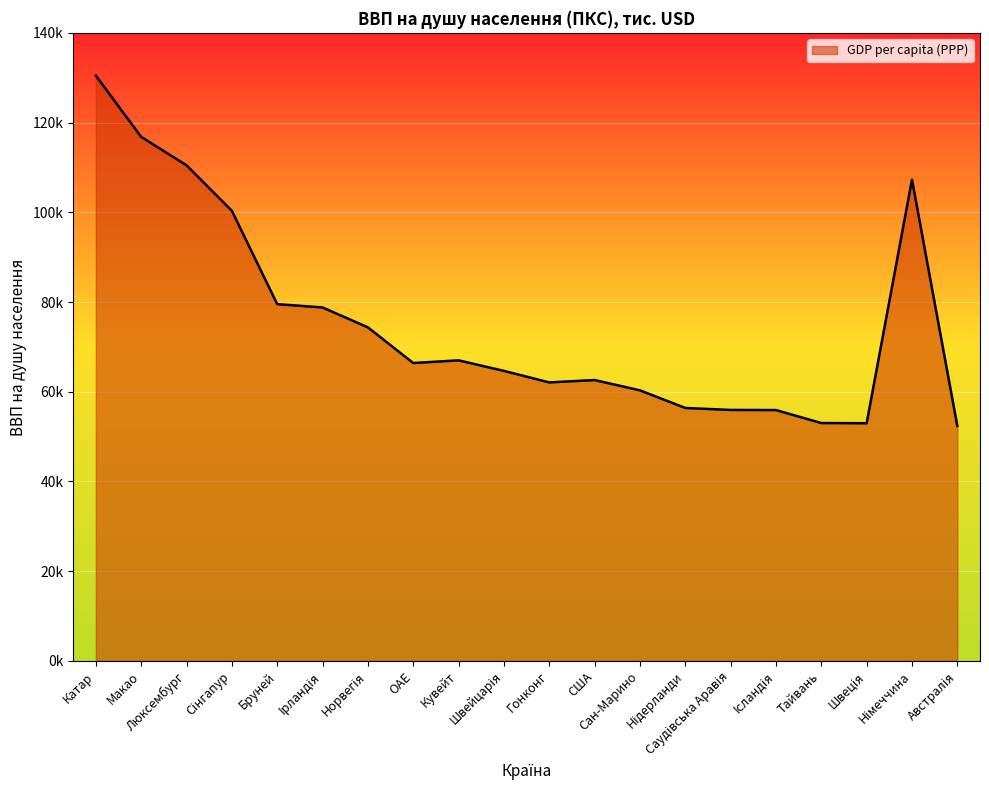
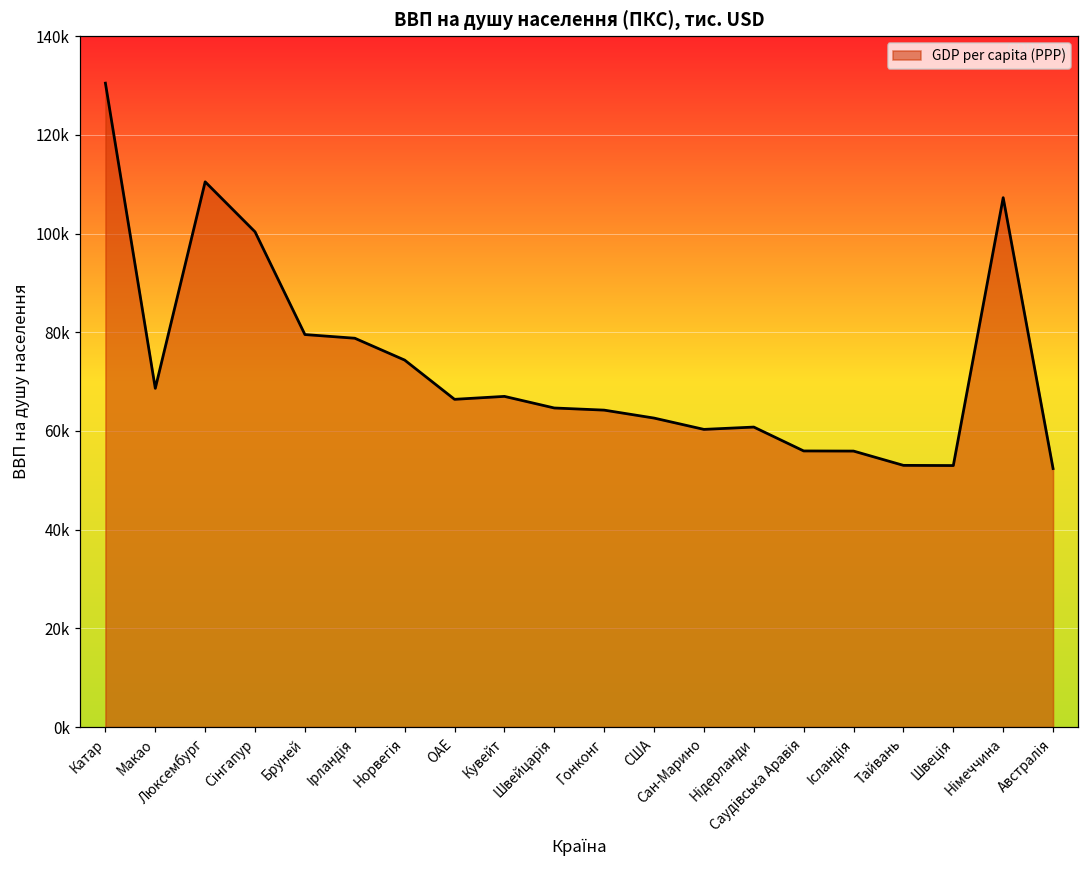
Макао: 117000 -> 69000
Гонконг: 62000 -> 64000
Нідерланди: 56000 -> 61000
